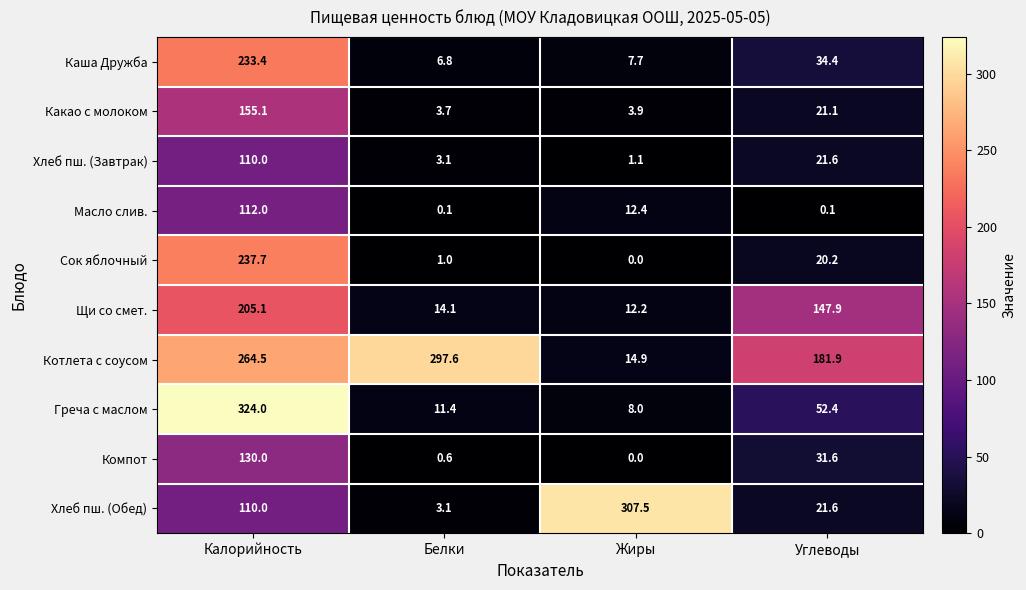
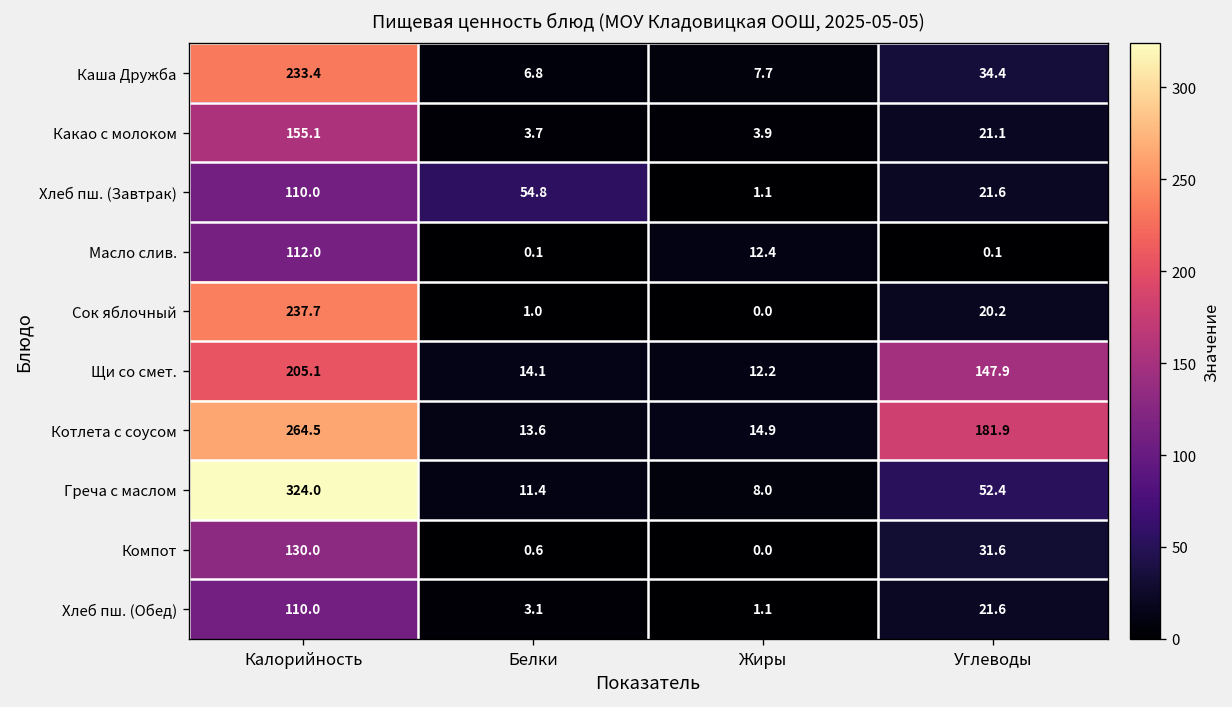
Хлеб пш. (Завтрак), Белки: 3.1 -> 54.8
Котлета с соусом, Белки: 297.6 -> 13.6
Хлеб пш. (Обед), Жиры: 307.5 -> 1.1
